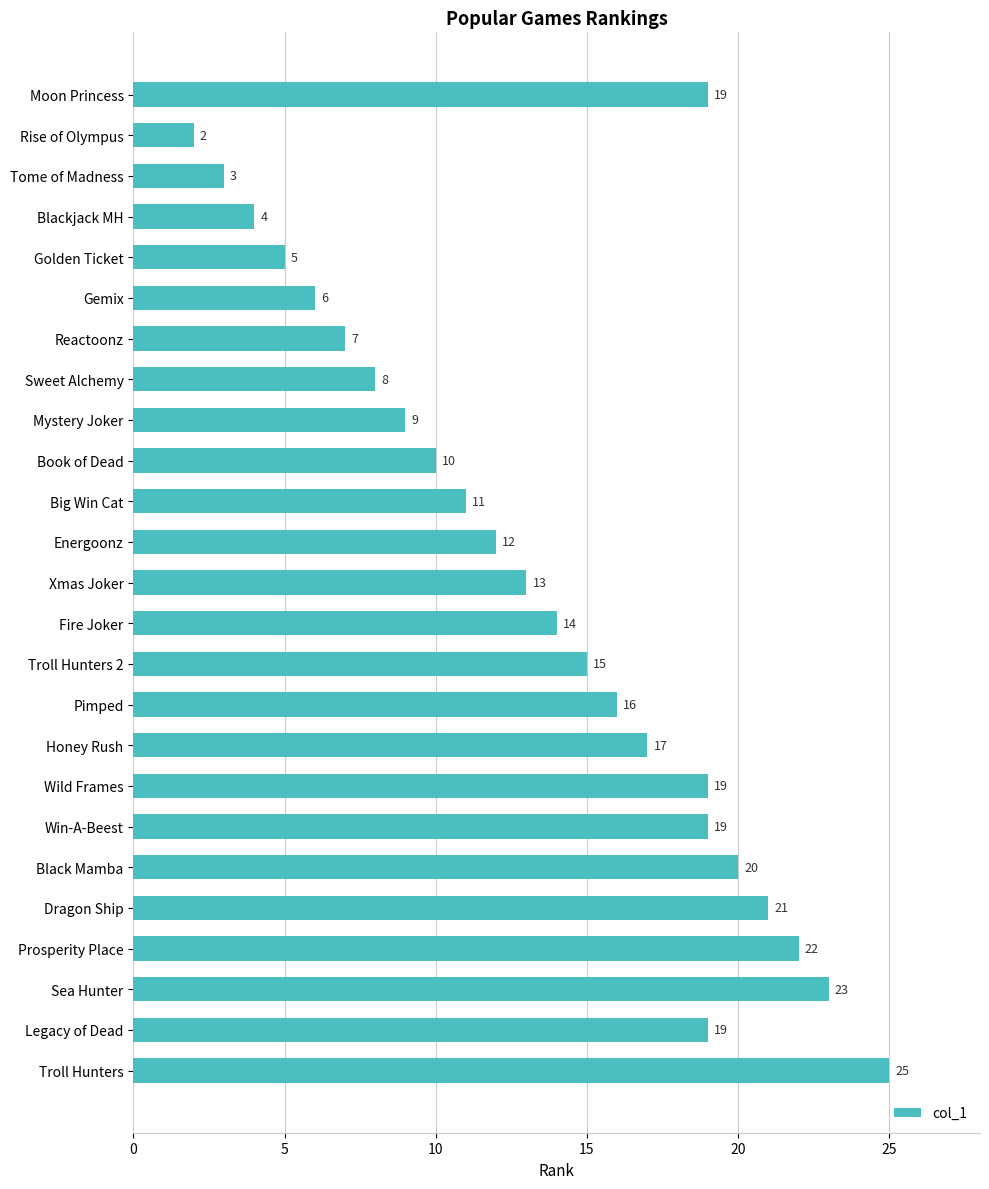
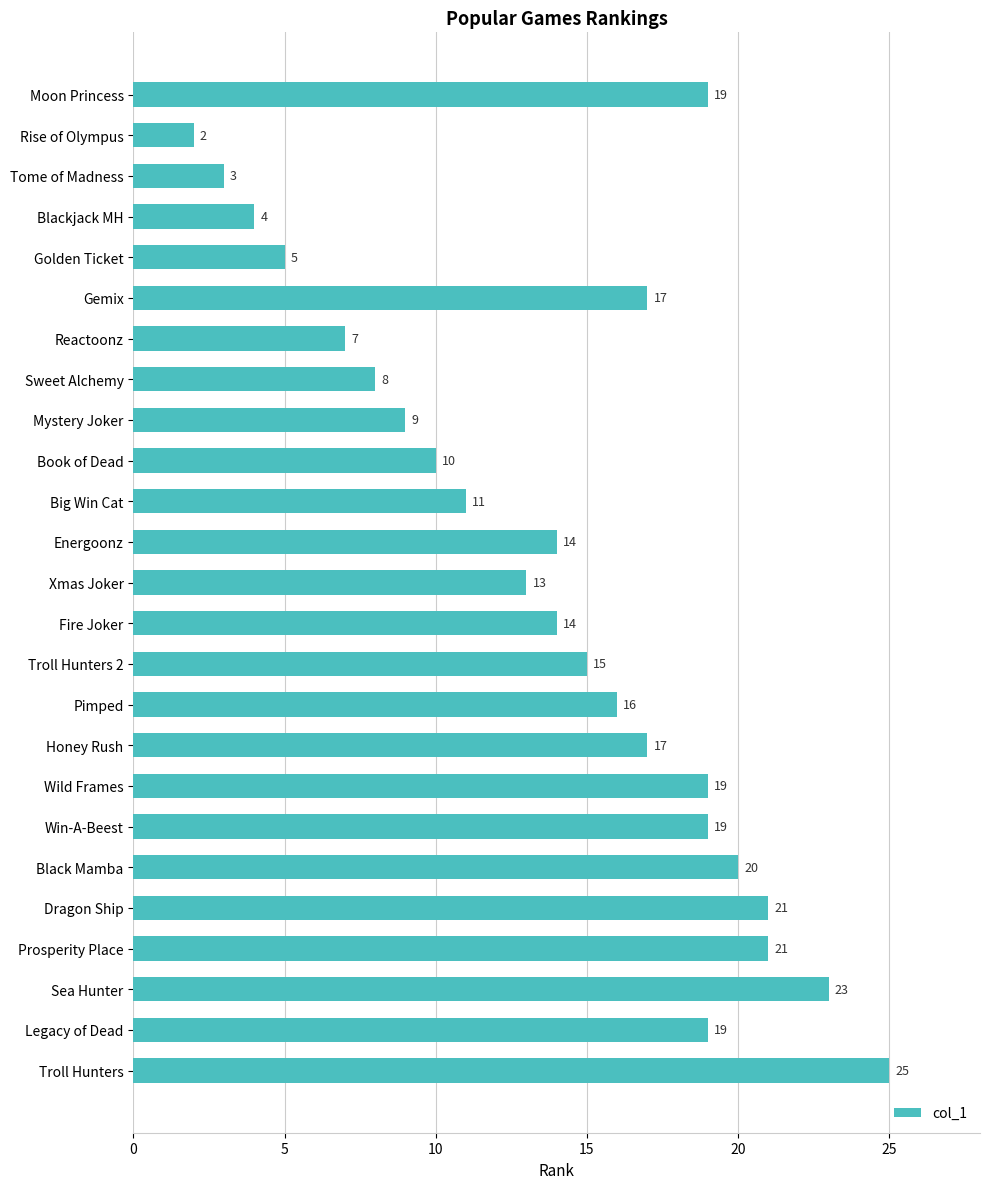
Gemix: 6 -> 17
Energoonz: 12 -> 14
Prosperity Place: 22 -> 21
